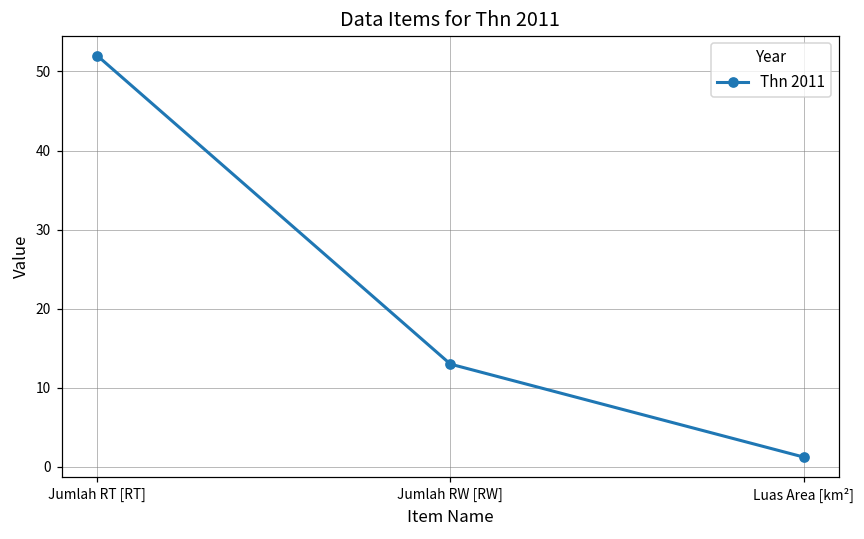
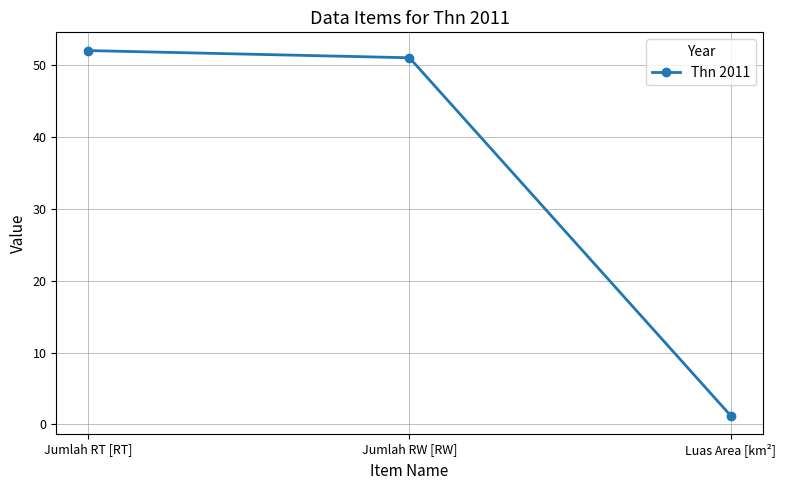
Jumlah RW [RW]: 13 -> 51
